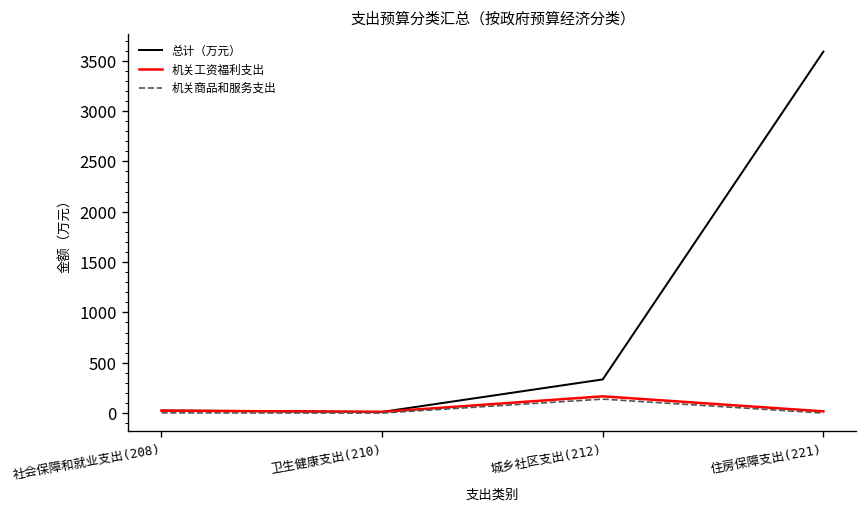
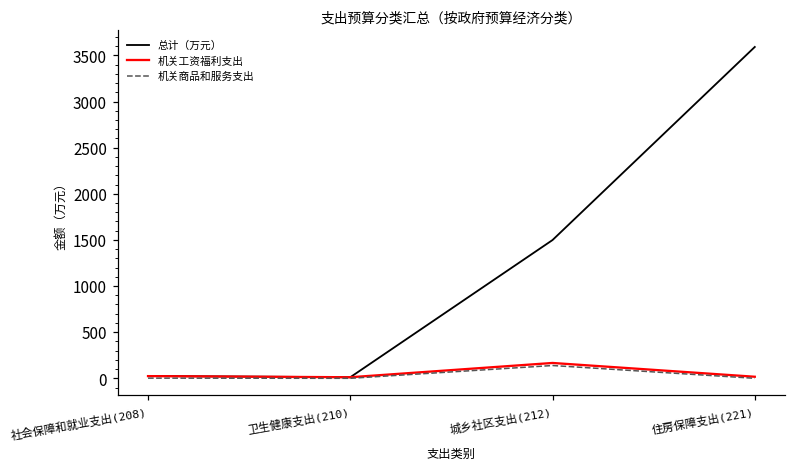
总计（万元）, 城乡社区支出(212): 300 -> 1500
